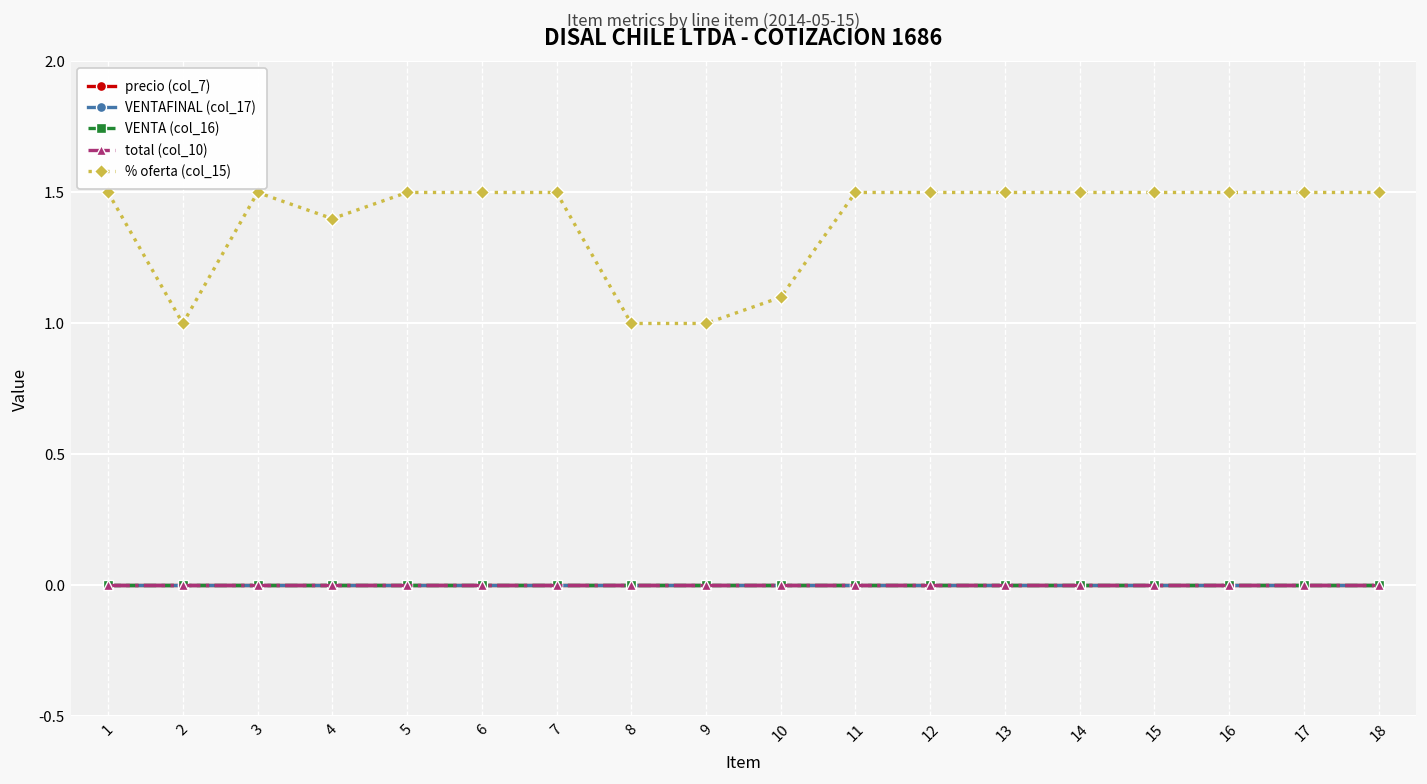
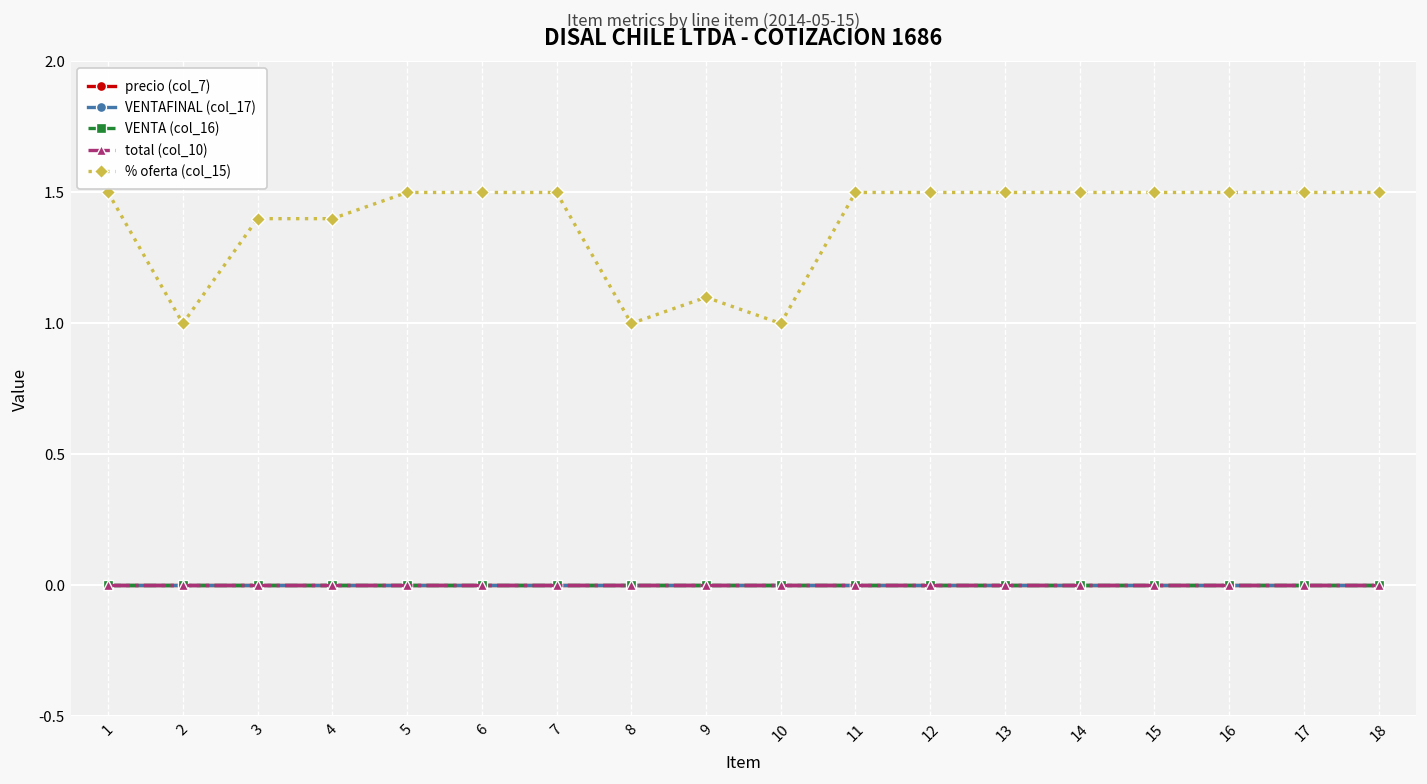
% oferta (col_15), 3: 1.5 -> 1.4
% oferta (col_15), 9: 1.0 -> 1.1
% oferta (col_15), 10: 1.1 -> 1.0
